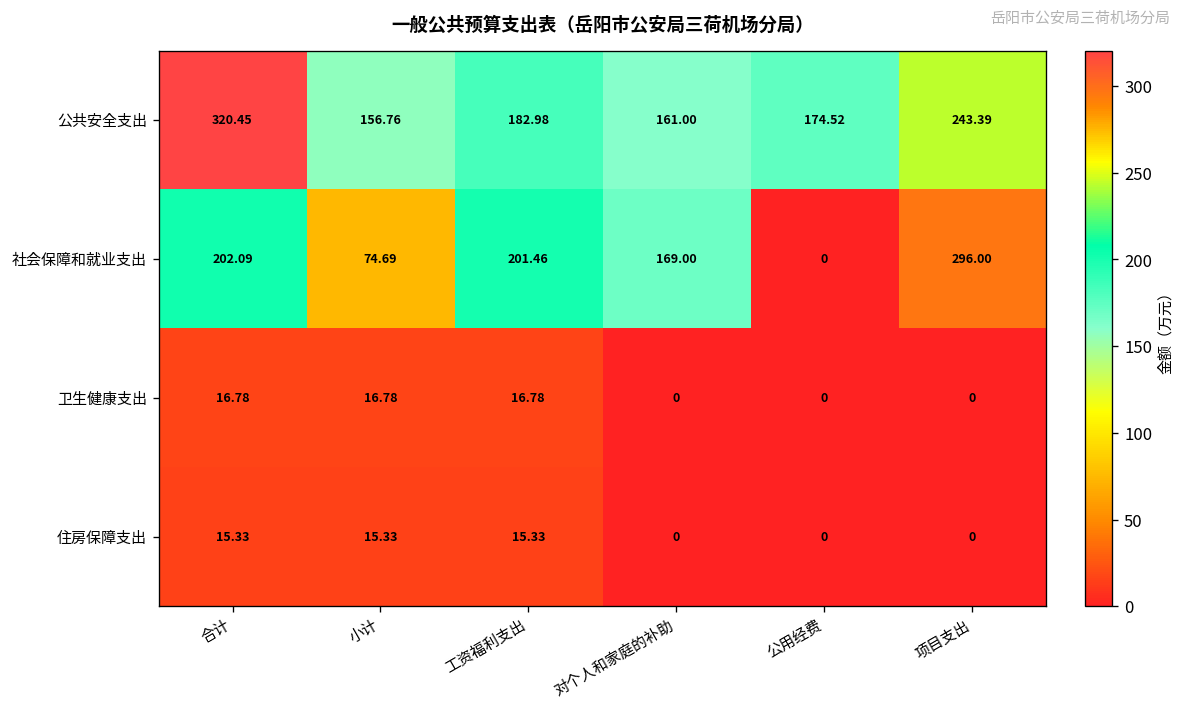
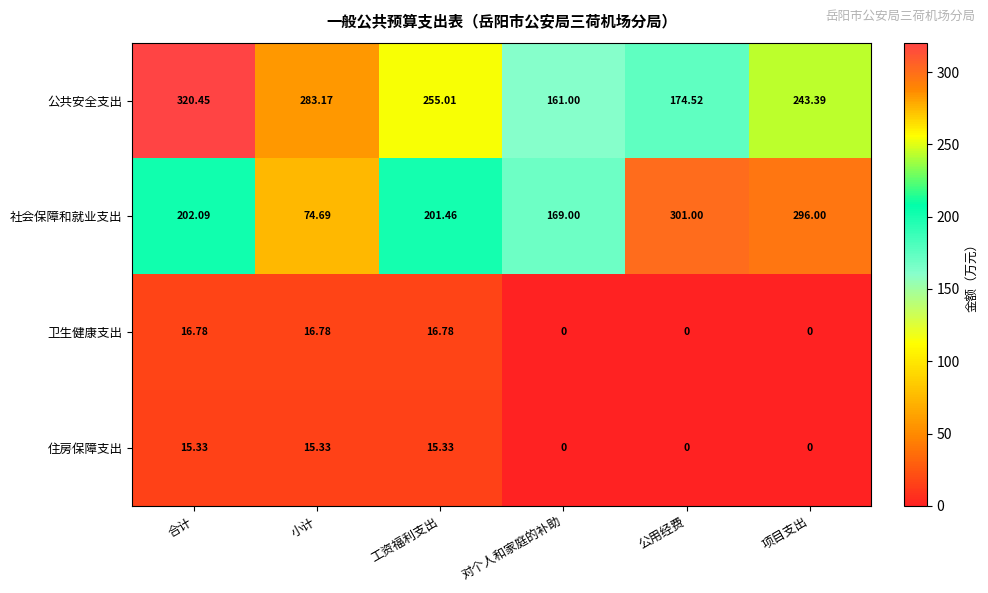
公共安全支出, 小计: 156.76 -> 283.17
公共安全支出, 工资福利支出: 182.98 -> 255.01
社会保障和就业支出, 公用经费: 0 -> 301.00
